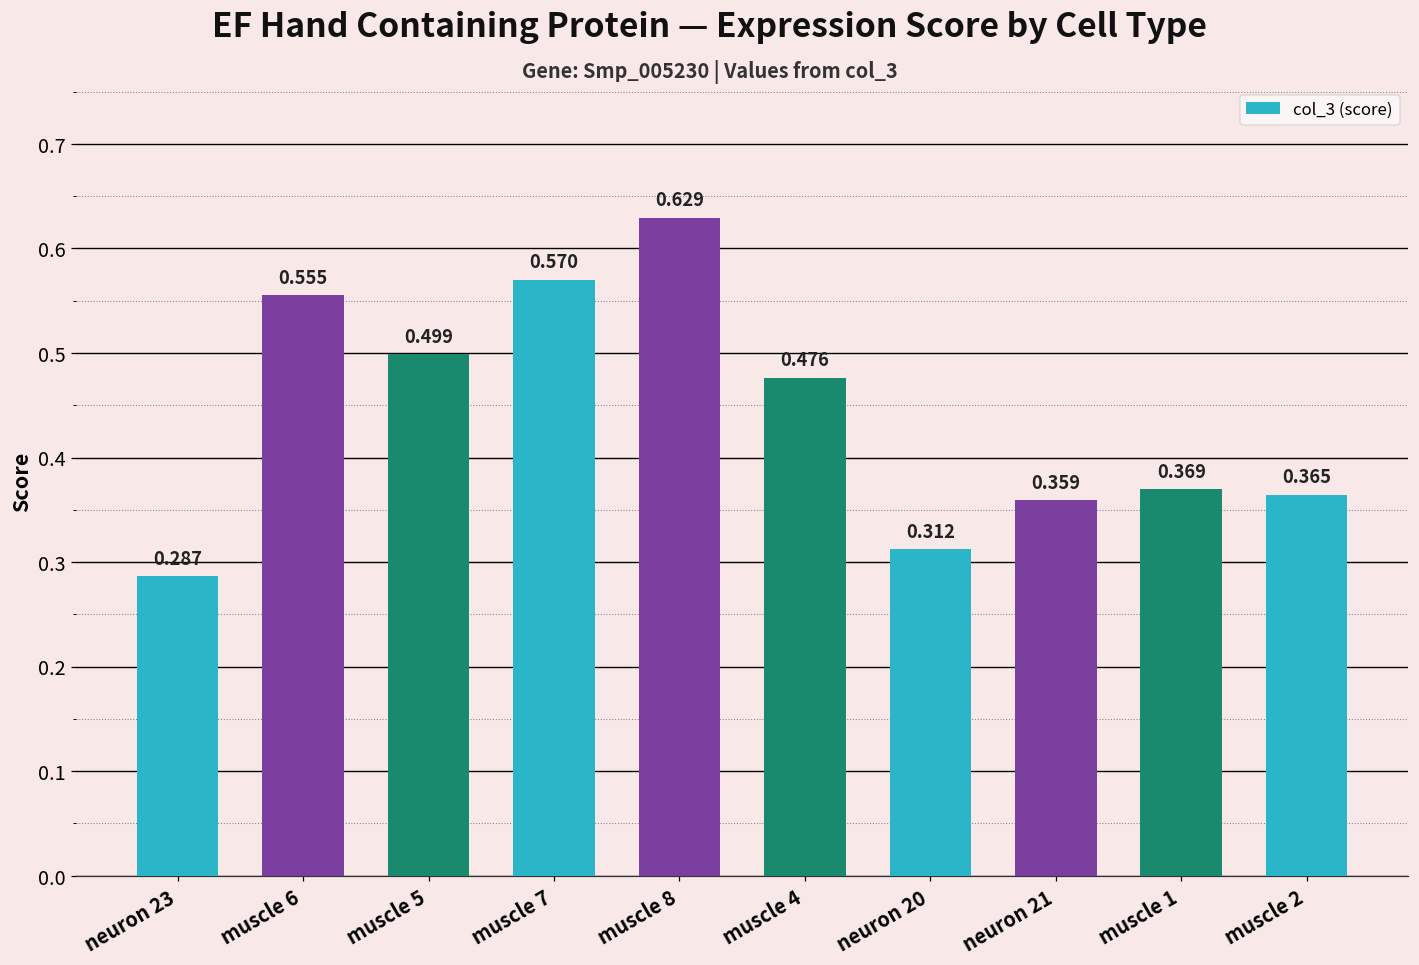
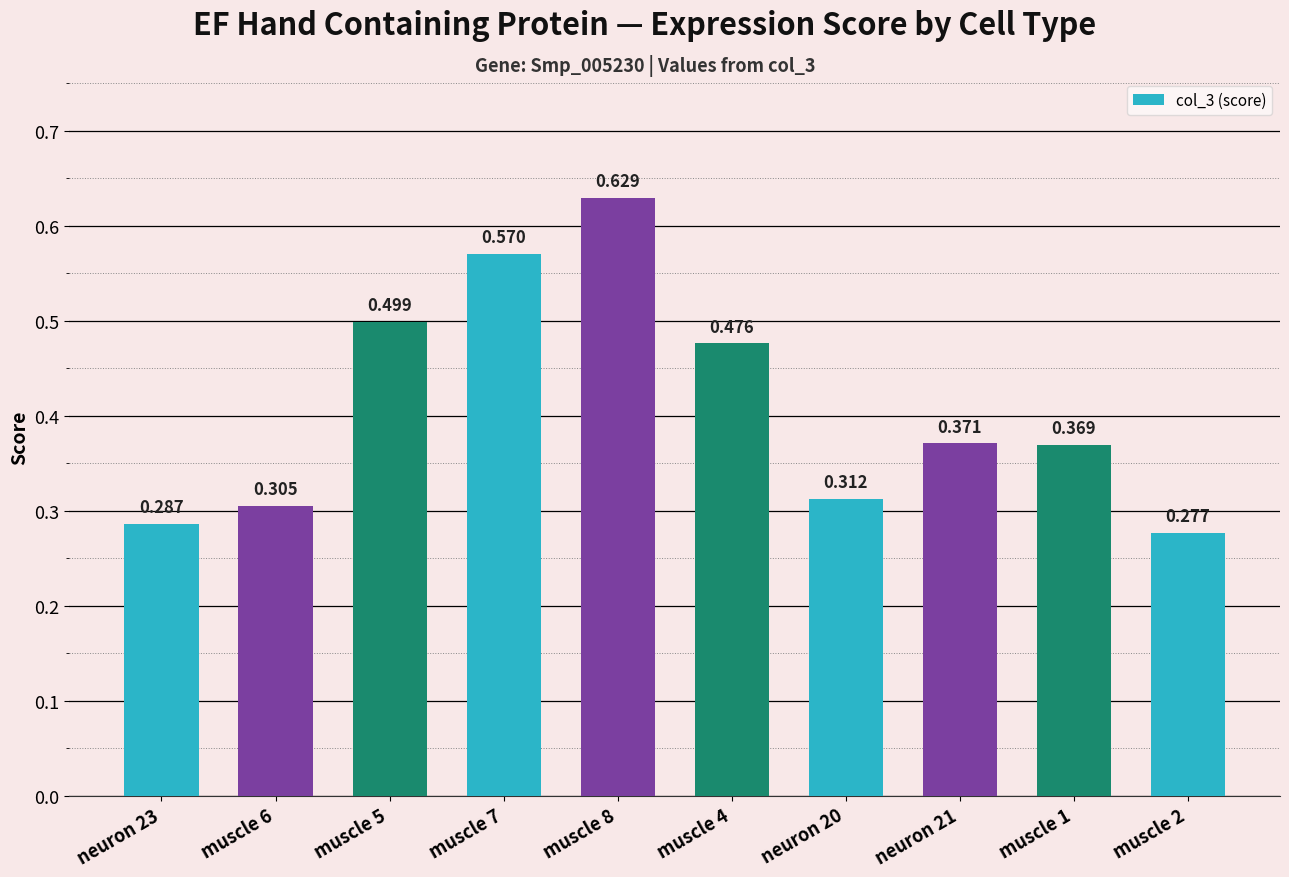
muscle 6: 0.555 -> 0.305
neuron 21: 0.359 -> 0.371
muscle 2: 0.365 -> 0.277
